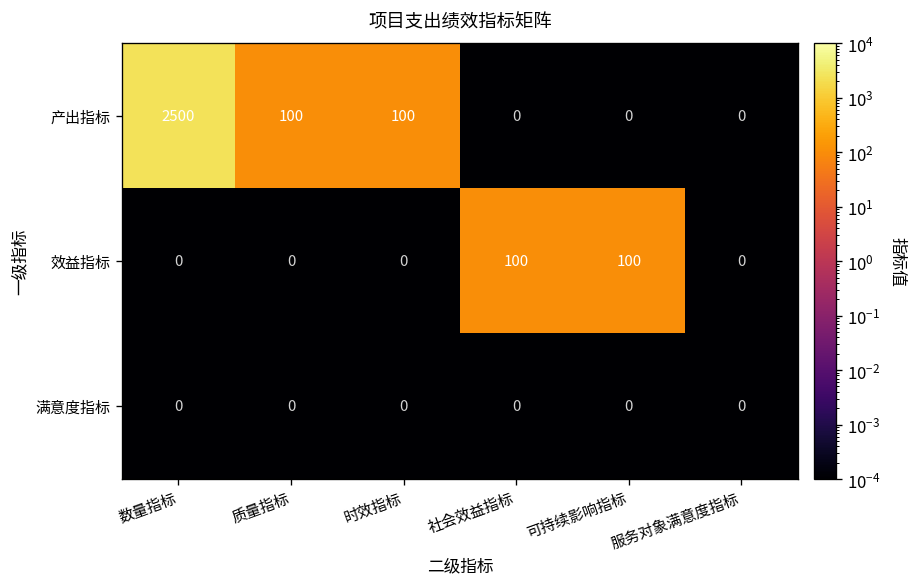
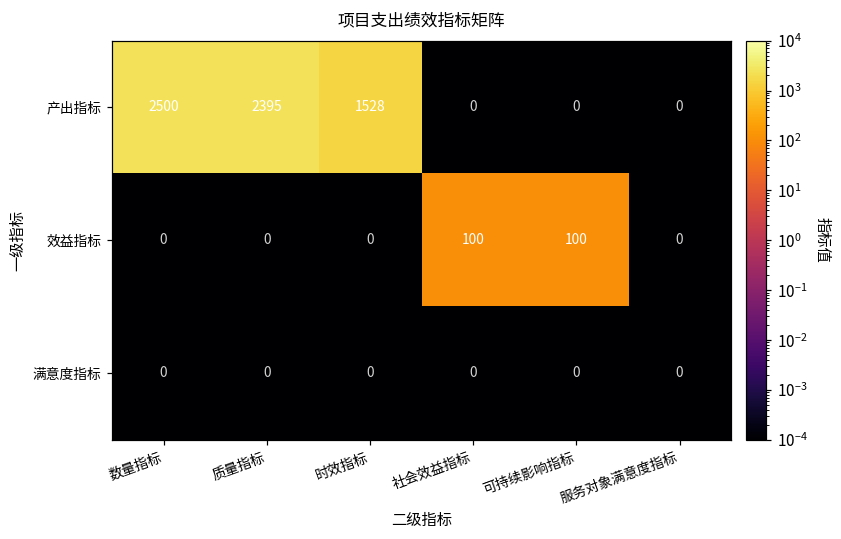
产出指标, 质量指标: 100 -> 2395
产出指标, 时效指标: 100 -> 1528
